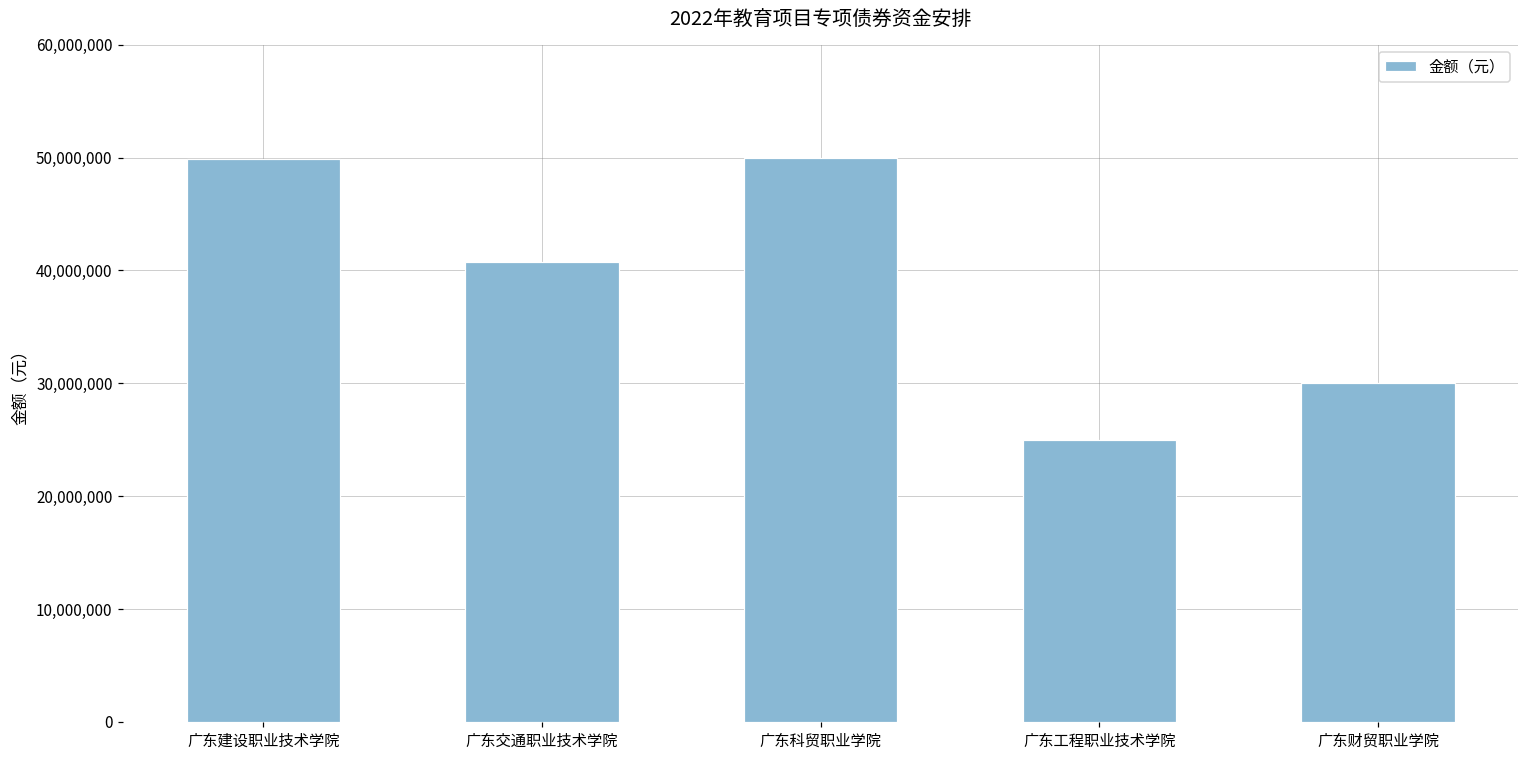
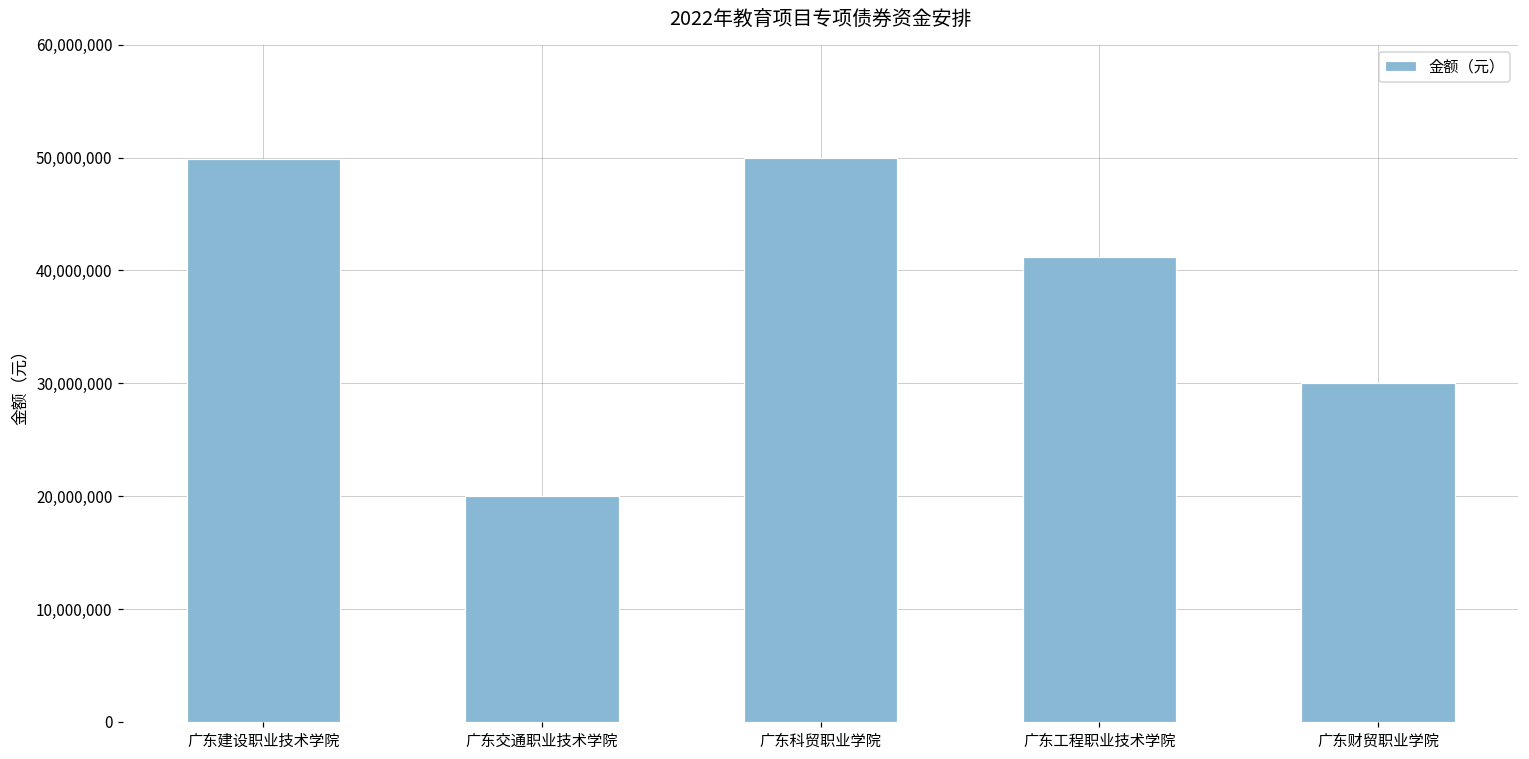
广东交通职业技术学院: 40,700,000 -> 20,000,000
广东工程职业技术学院: 25,000,000 -> 41,200,000
